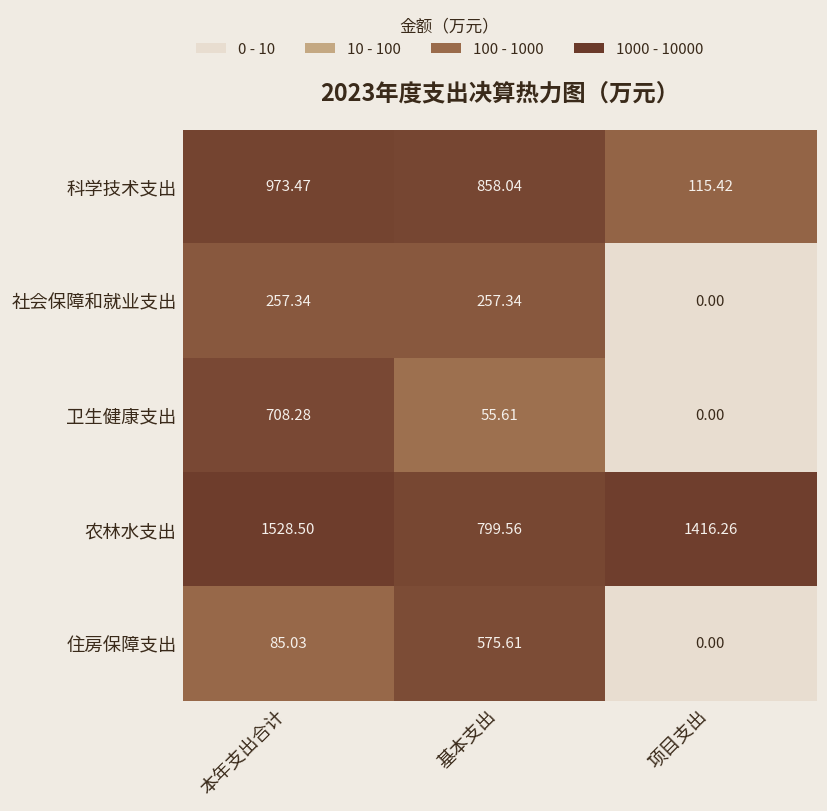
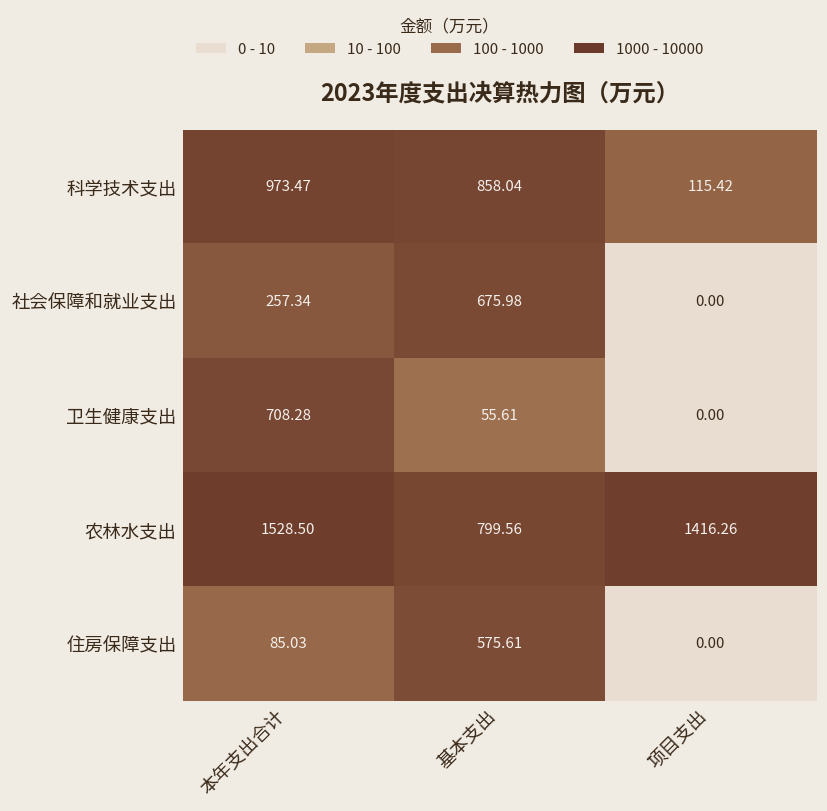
社会保障和就业支出, 基本支出: 257.34 -> 675.98
